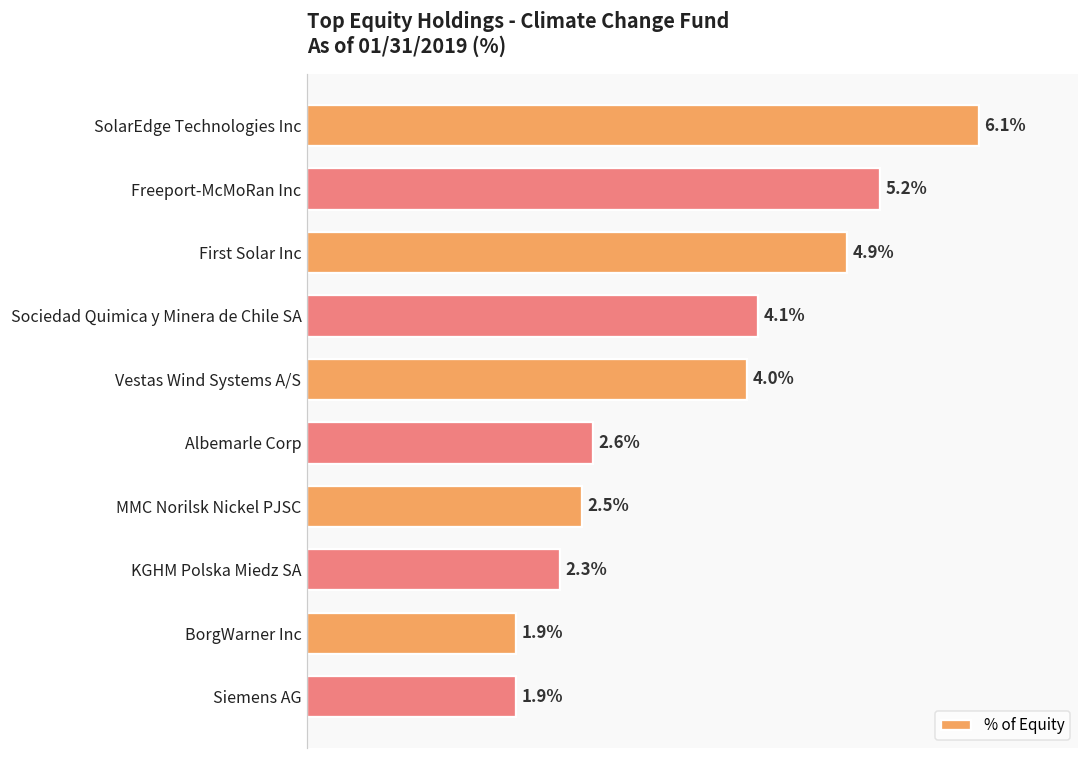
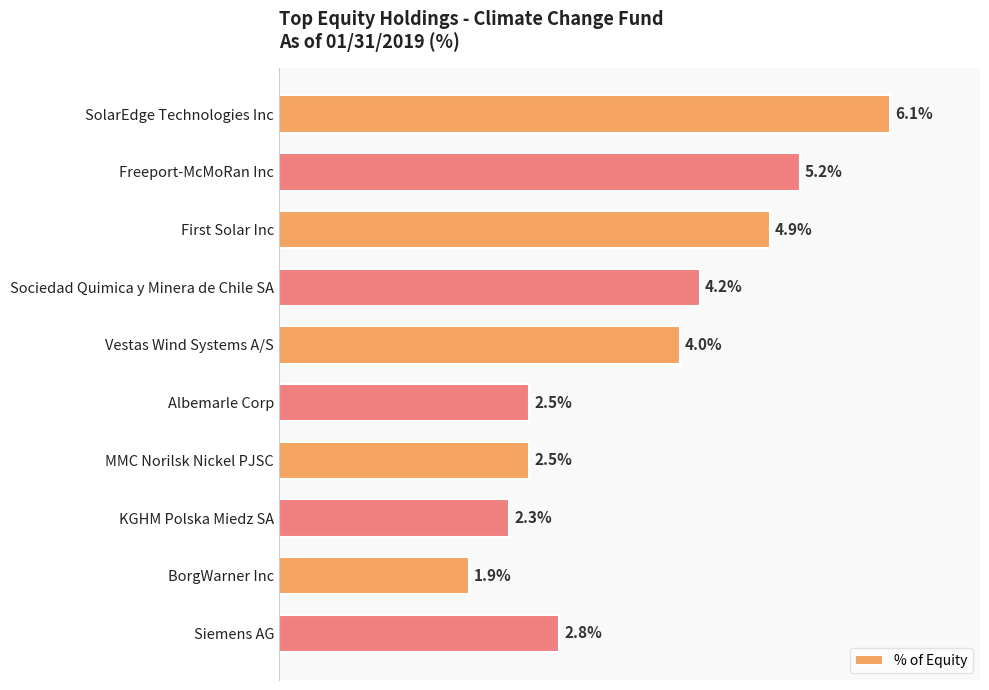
Sociedad Quimica y Minera de Chile SA: 4.1% -> 4.2%
Albemarle Corp: 2.6% -> 2.5%
Siemens AG: 1.9% -> 2.8%
